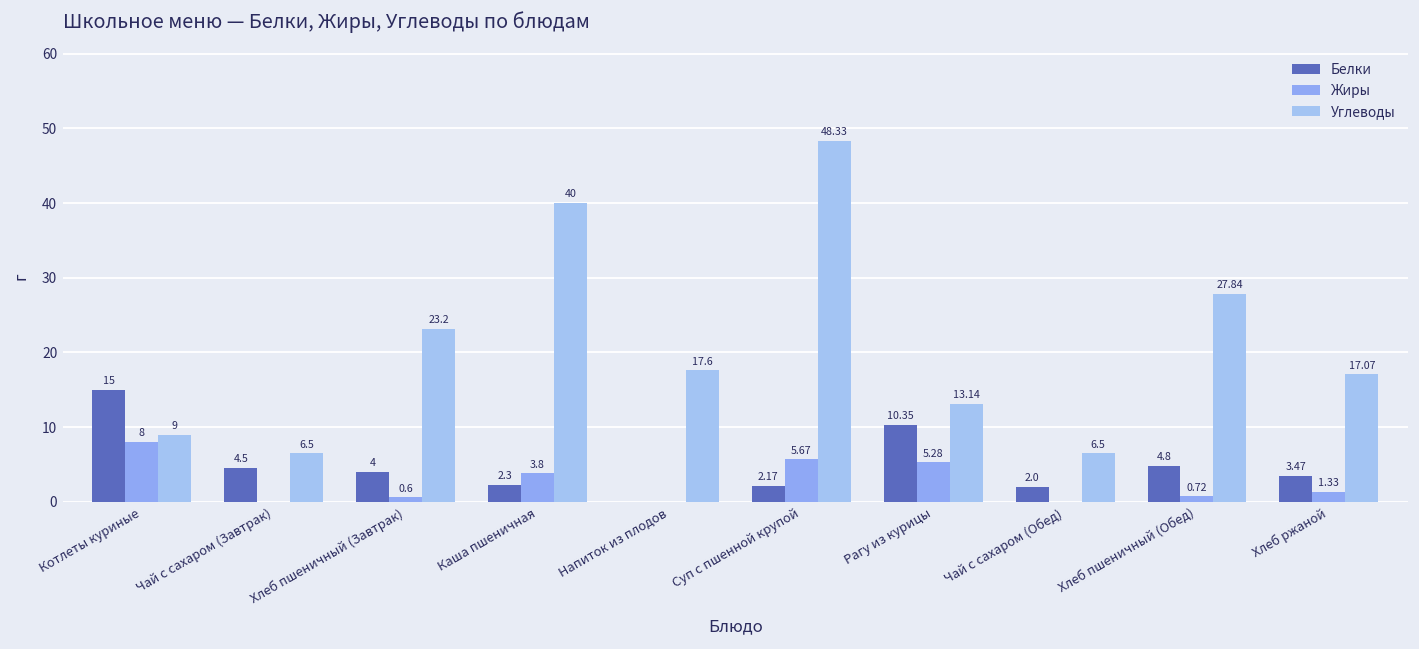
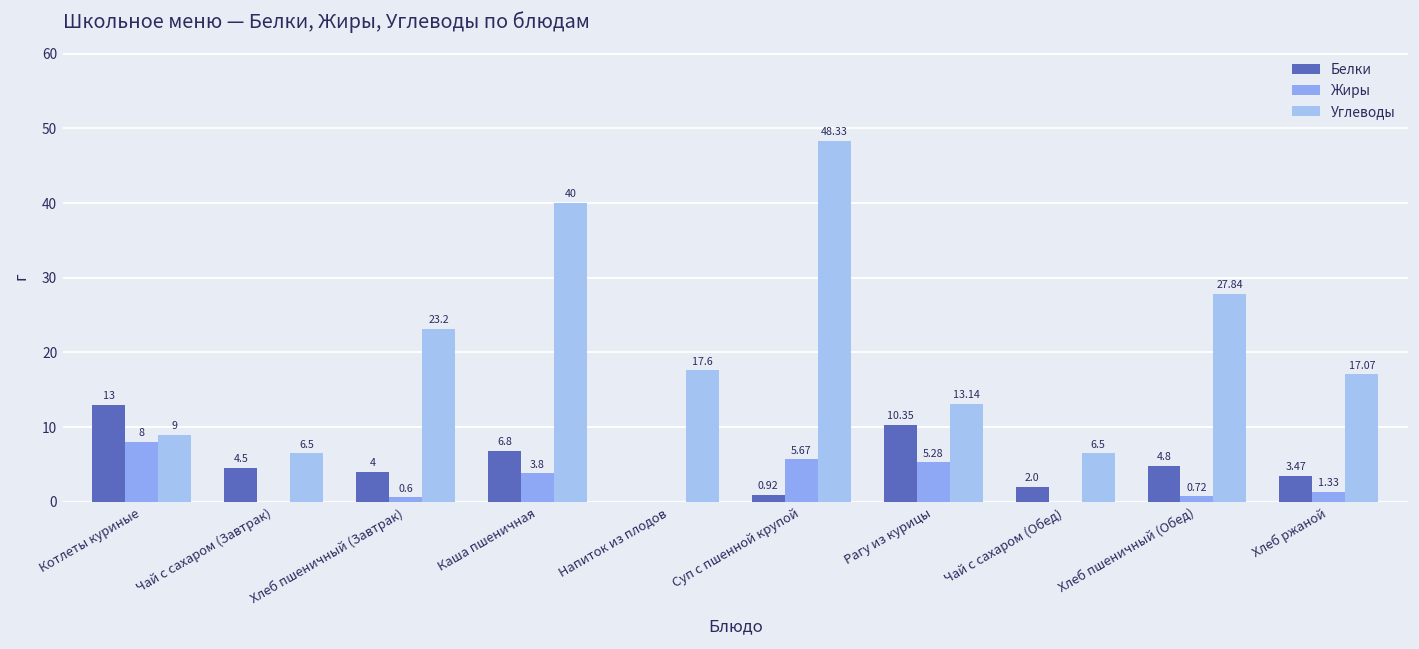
Белки, Котлеты куриные: 15 -> 13
Белки, Каша пшеничная: 2.3 -> 6.8
Белки, Суп с пшенной крупой: 2.17 -> 0.92
